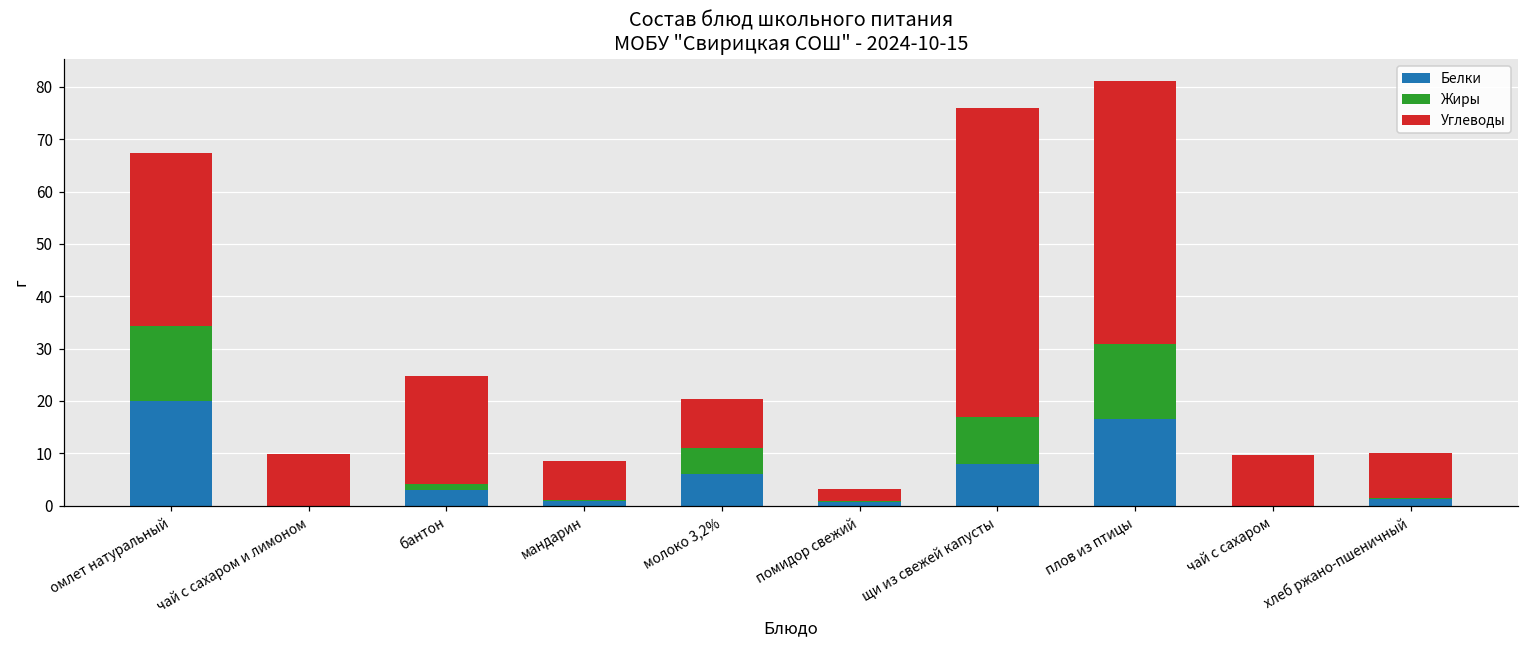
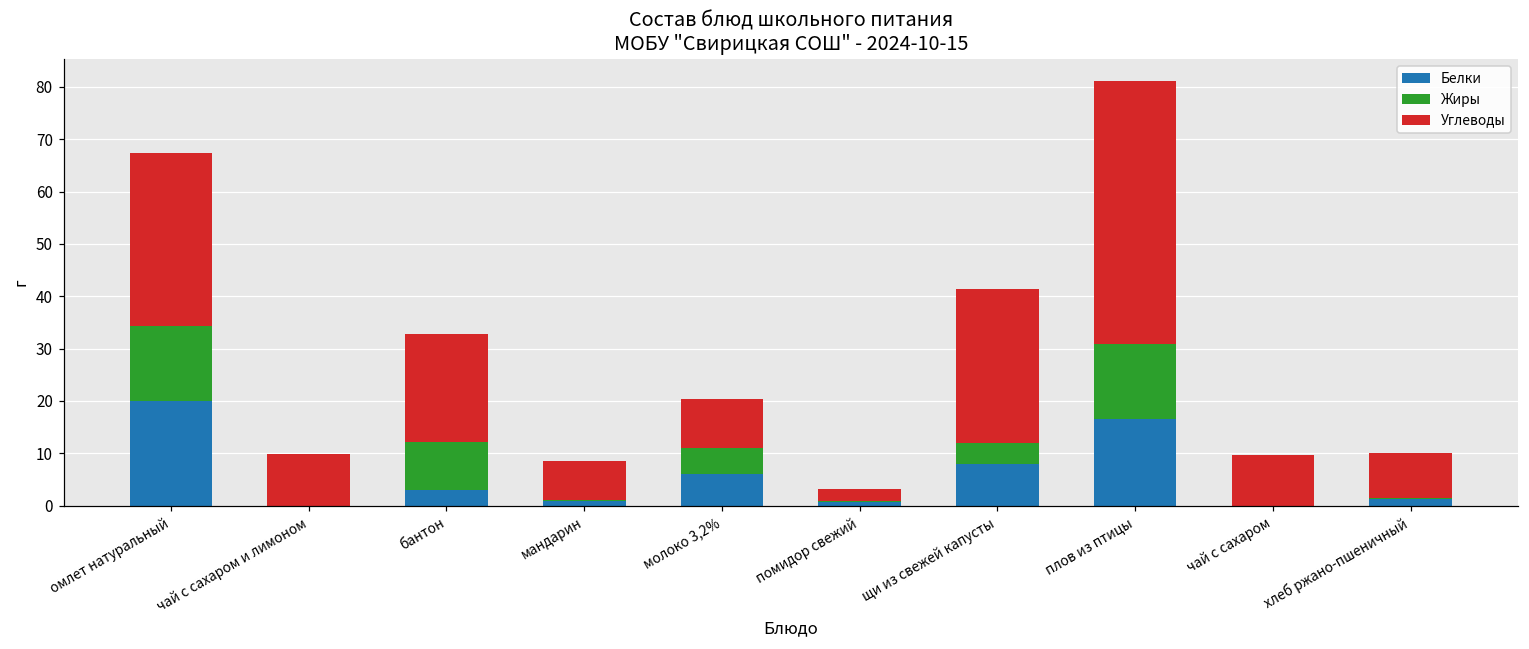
Жиры, бантон: 1 -> 9
Жиры, щи из свежей капусты: 9 -> 4
Углеводы, щи из свежей капусты: 59 -> 29
